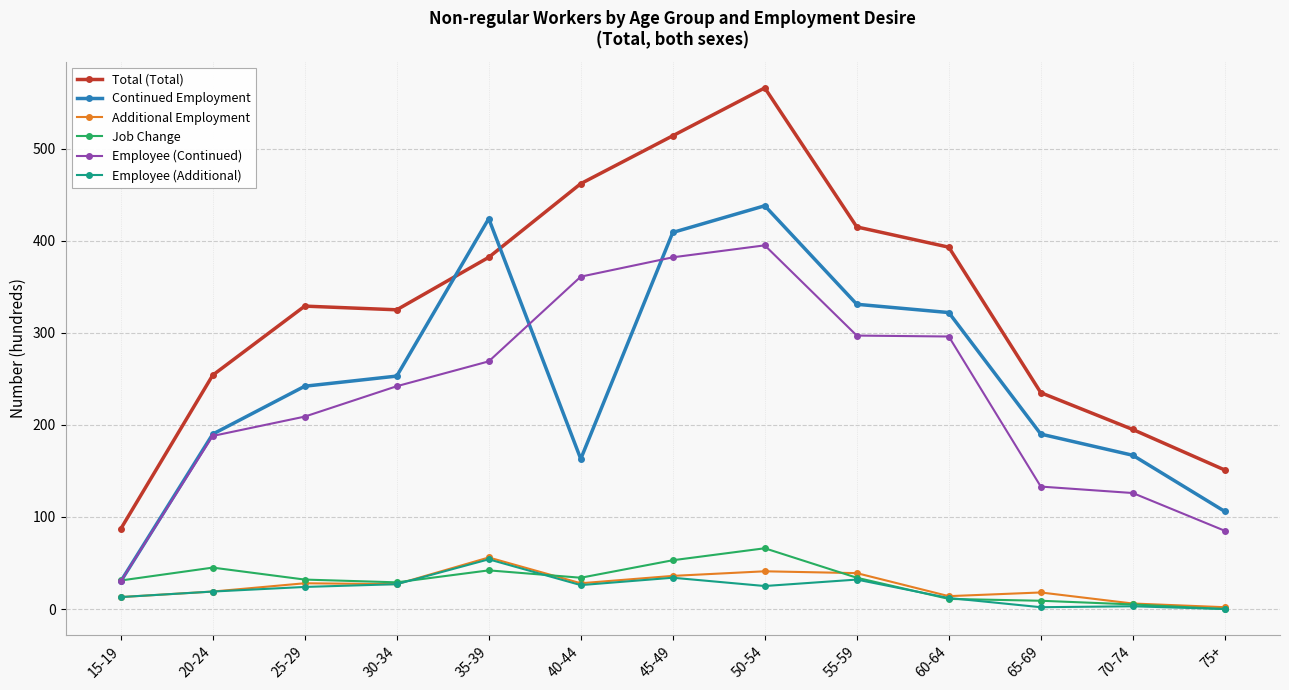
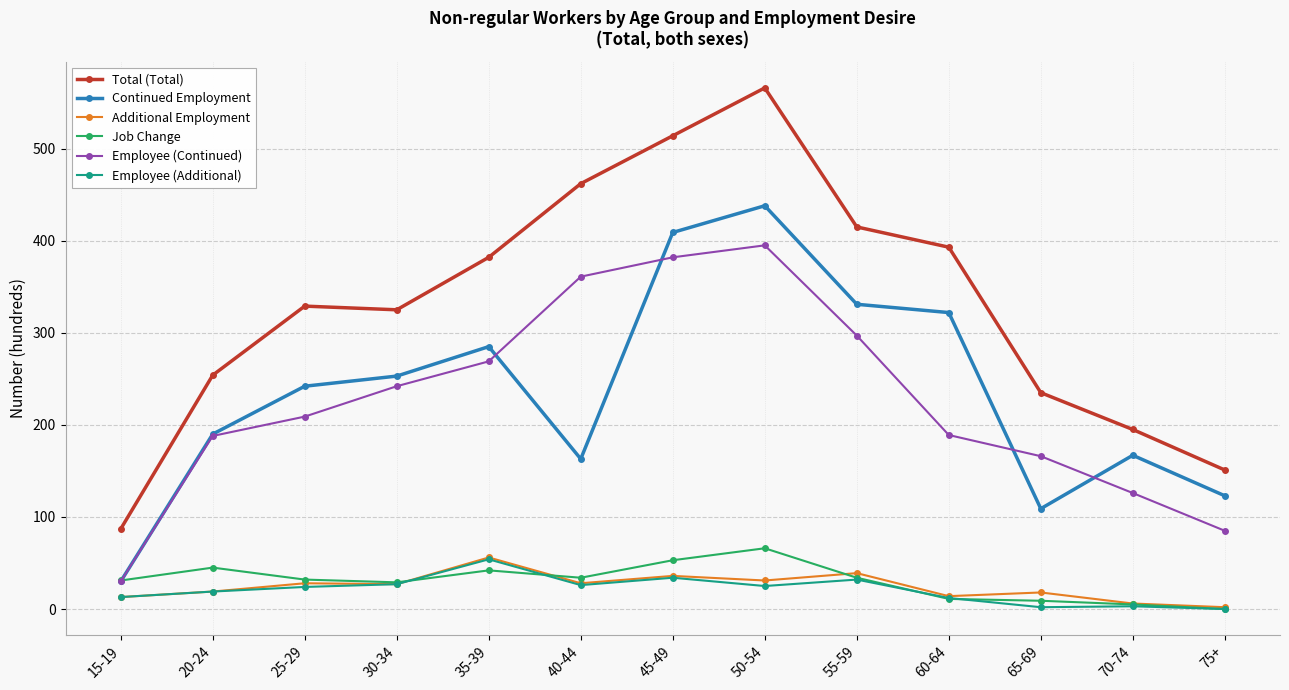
Continued Employment, 35-39: 420 -> 290
Additional Employment, 50-54: 40 -> 30
Employee (Continued), 60-64: 300 -> 190
Continued Employment, 65-69: 190 -> 110
Employee (Continued), 65-69: 130 -> 170
Continued Employment, 75+: 110 -> 120
